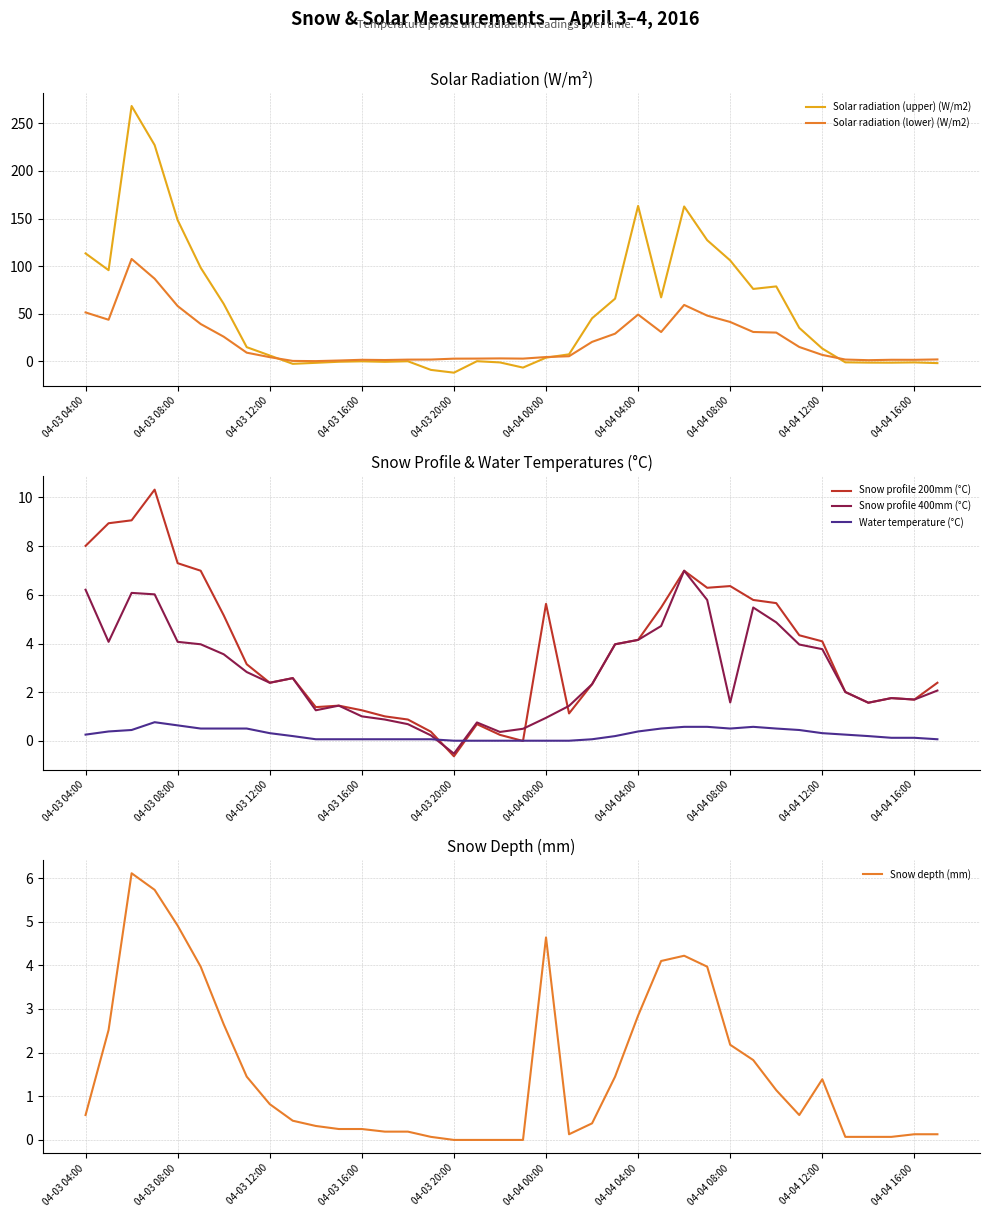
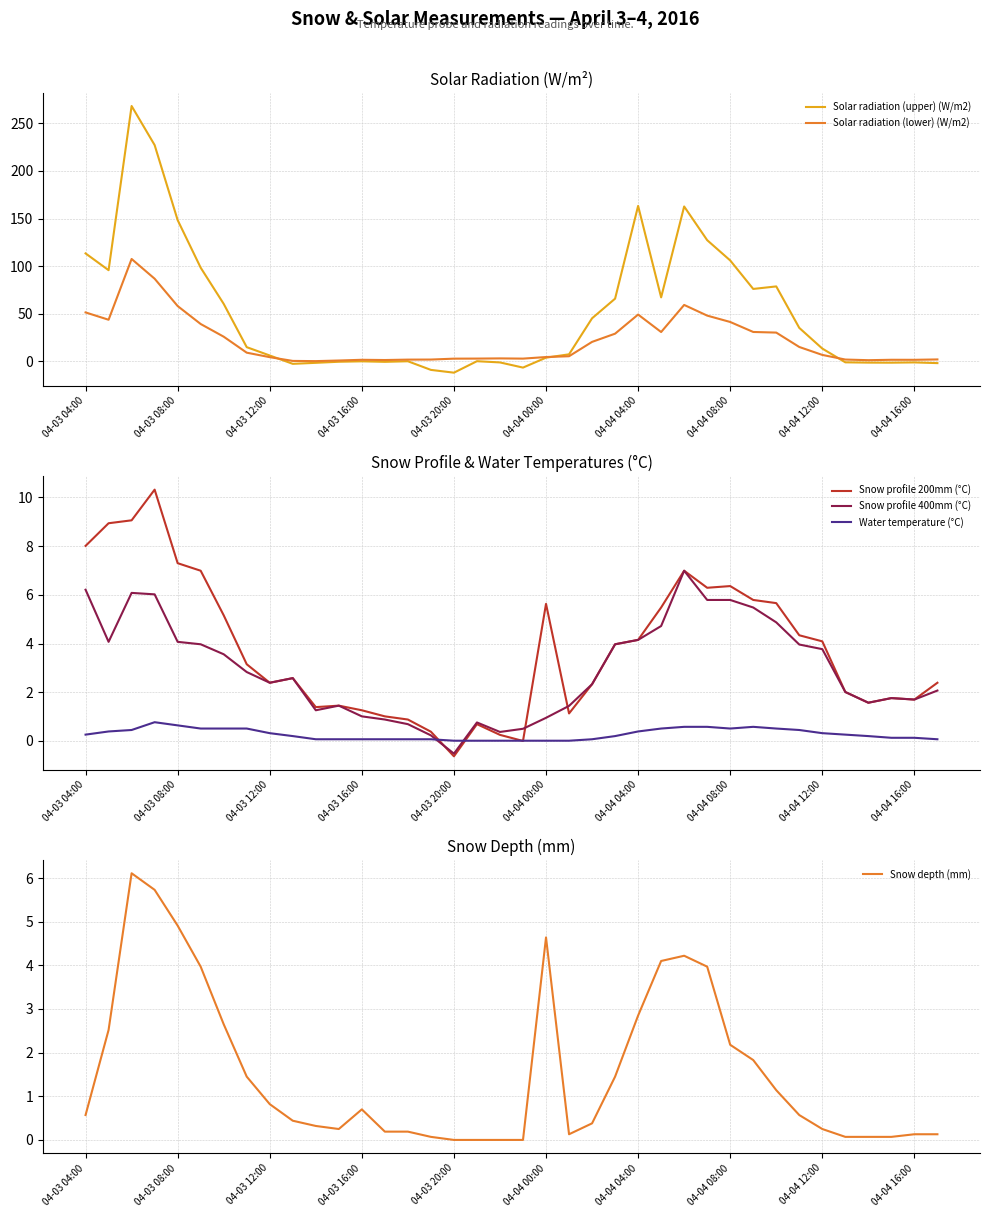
Snow Profile & Water Temperatures (°C), Snow profile 400mm (°C), 04-04 08:00: 1.6 -> 5.8
Snow Depth (mm), 04-03 16:00: 0.3 -> 0.7
Snow Depth (mm), 04-04 12:00: 1.4 -> 0.3
